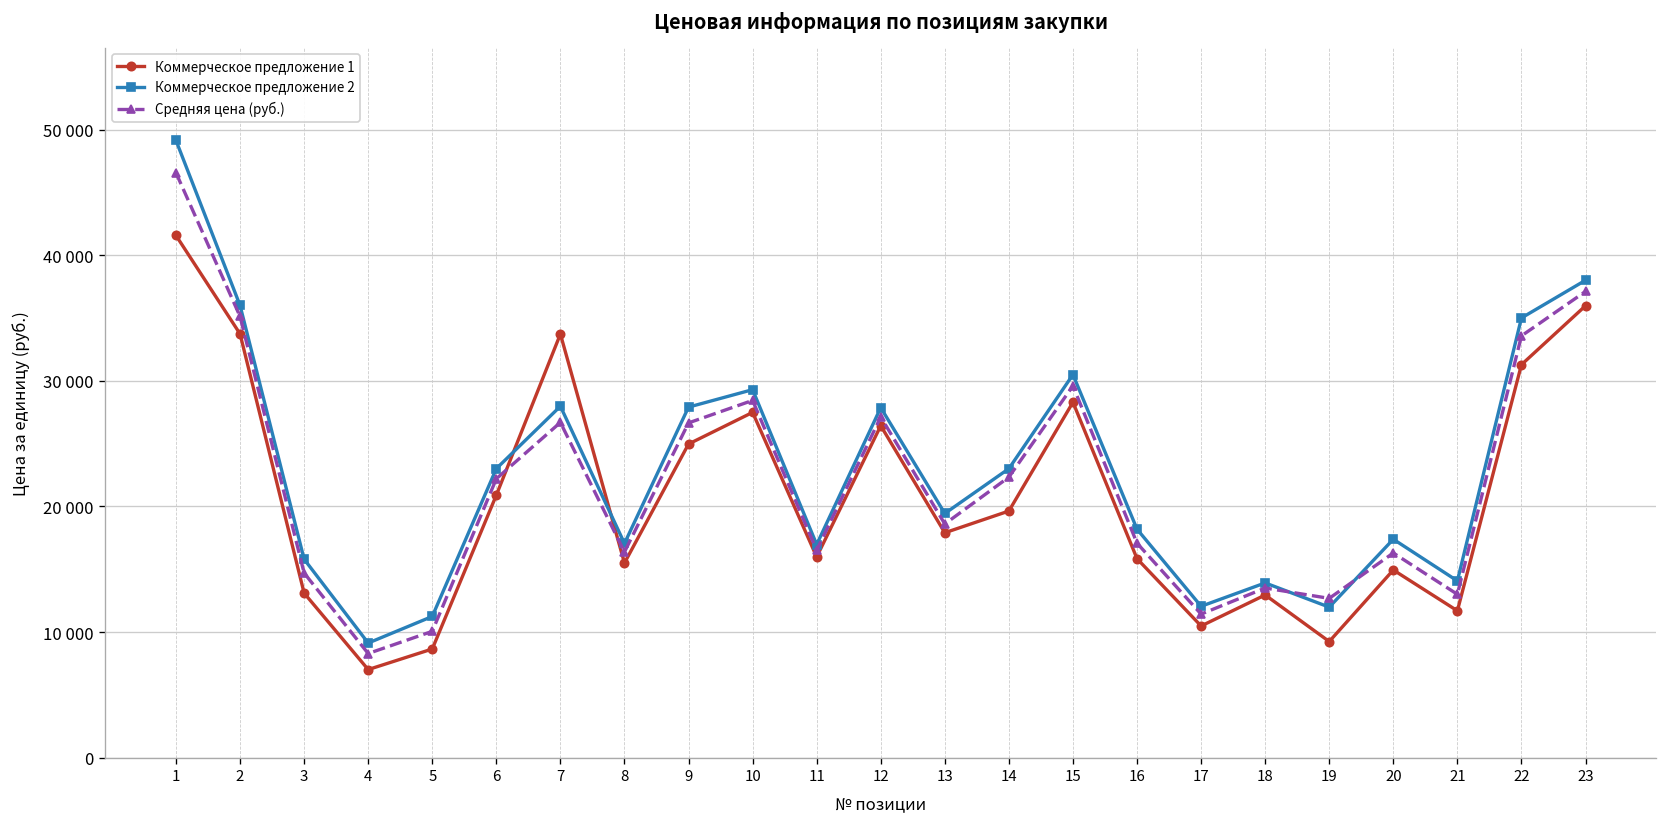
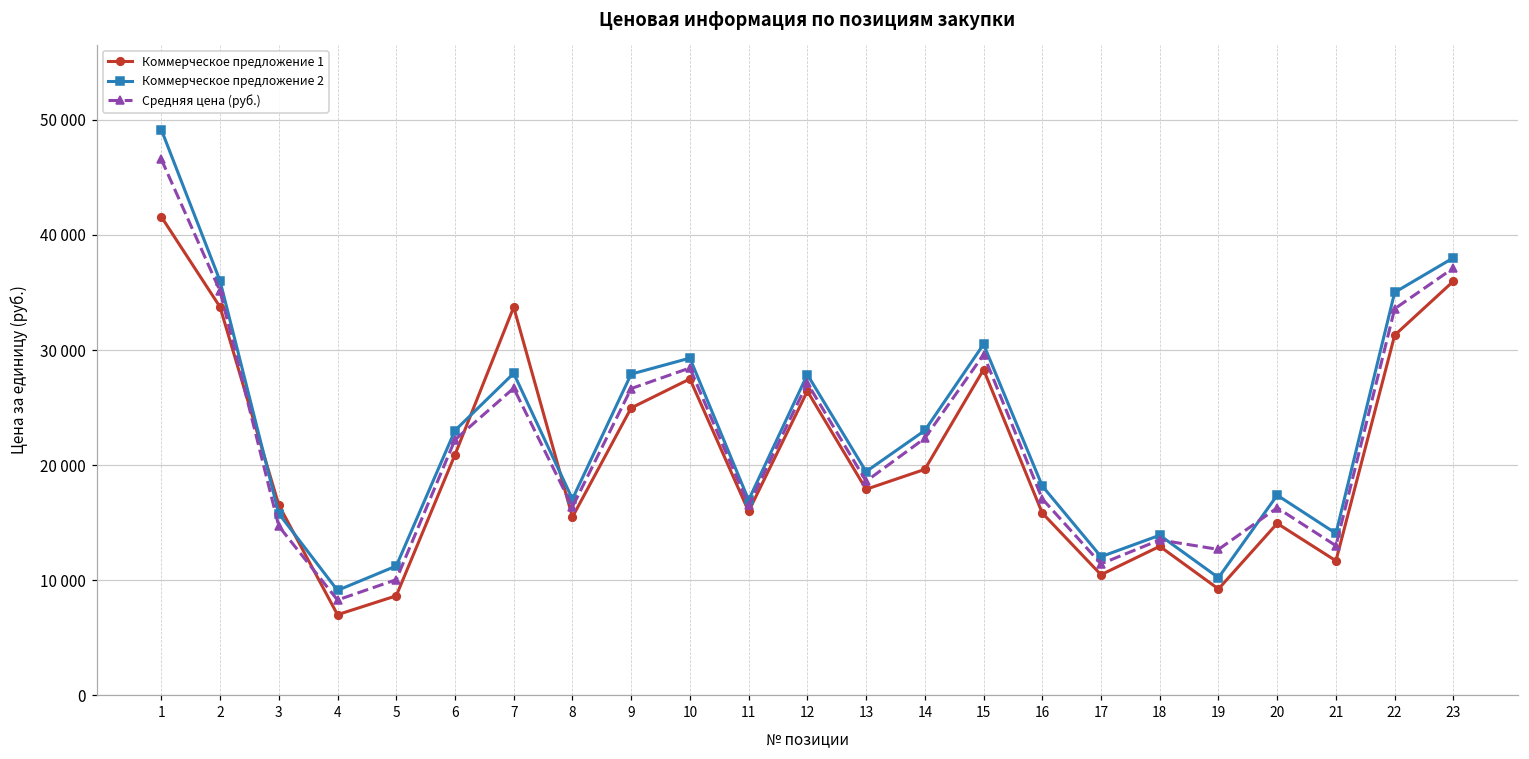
Коммерческое предложение 1, 3: 13100 -> 16500
Коммерческое предложение 2, 19: 12000 -> 10200
